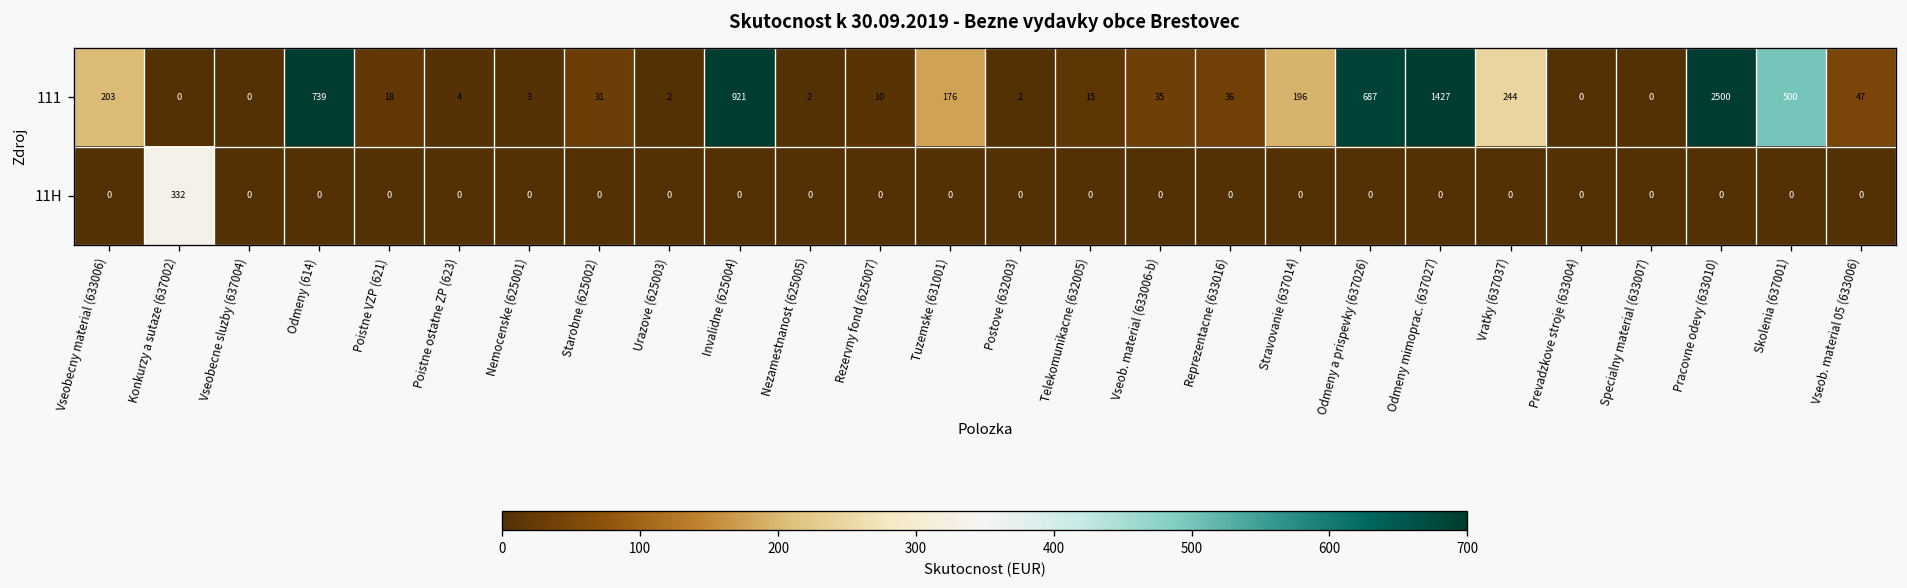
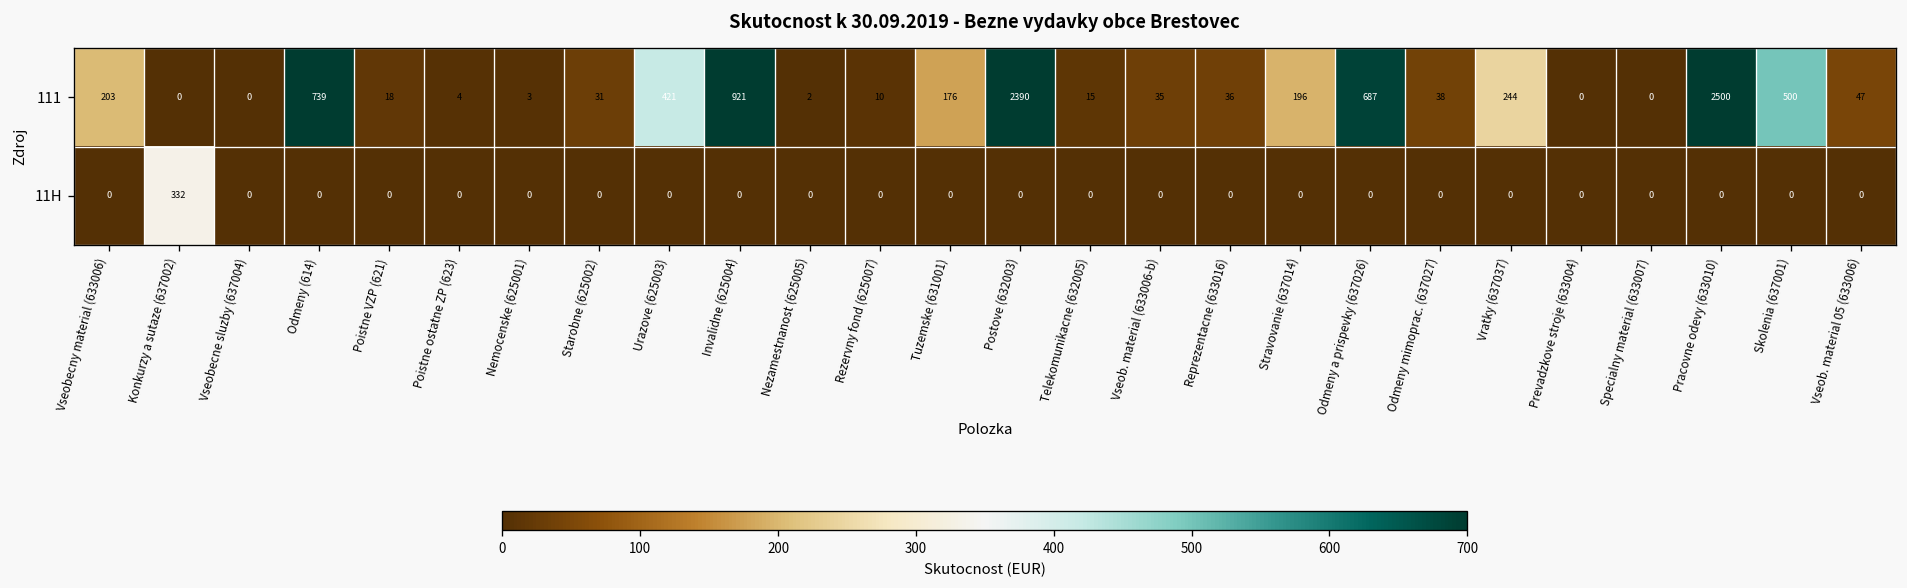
111, Urazove (625003): 2 -> 421
111, Postove (632003): 2 -> 2390
111, Odmeny mimoprac. (637027): 1427 -> 38
